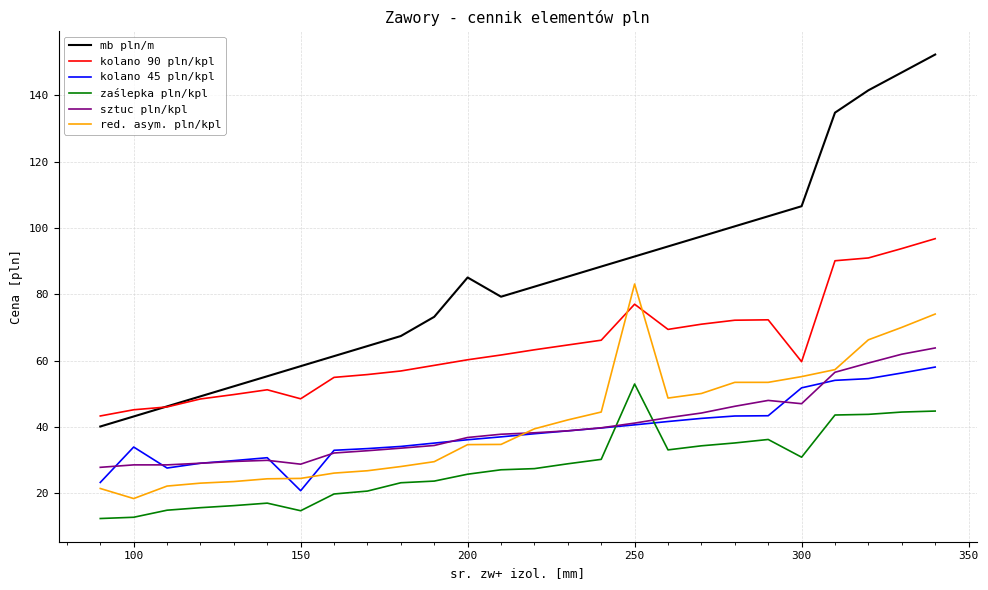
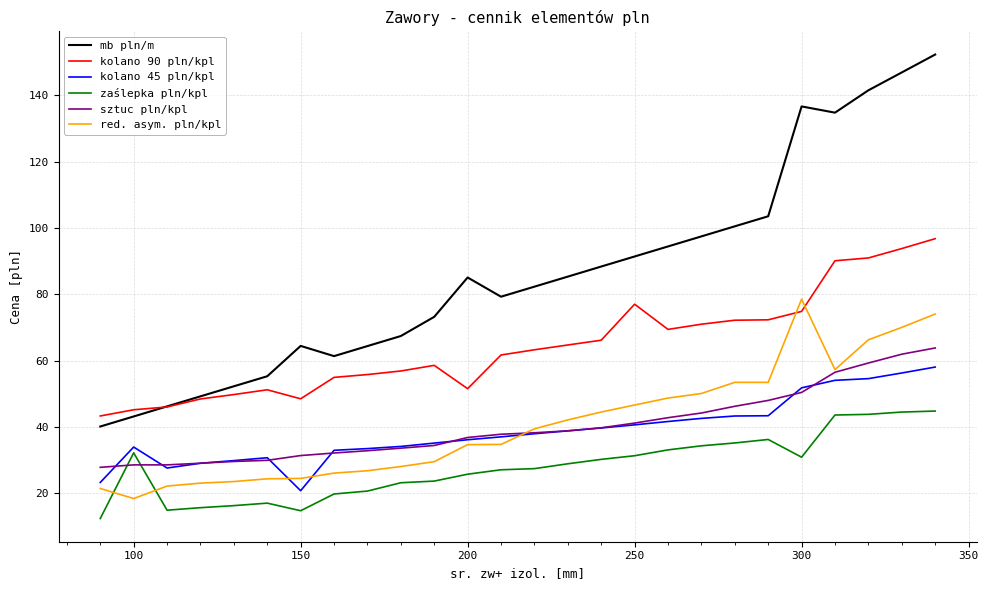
zaślepka pln/kpl, 100: 13 -> 32
mb pln/m, 150: 58 -> 64
sztuc pln/kpl, 150: 29 -> 31
kolano 90 pln/kpl, 200: 60 -> 52
zaślepka pln/kpl, 250: 53 -> 31
red. asym. pln/kpl, 250: 83 -> 47
mb pln/m, 300: 107 -> 137
kolano 90 pln/kpl, 300: 60 -> 75
sztuc pln/kpl, 300: 47 -> 50
red. asym. pln/kpl, 300: 55 -> 79
